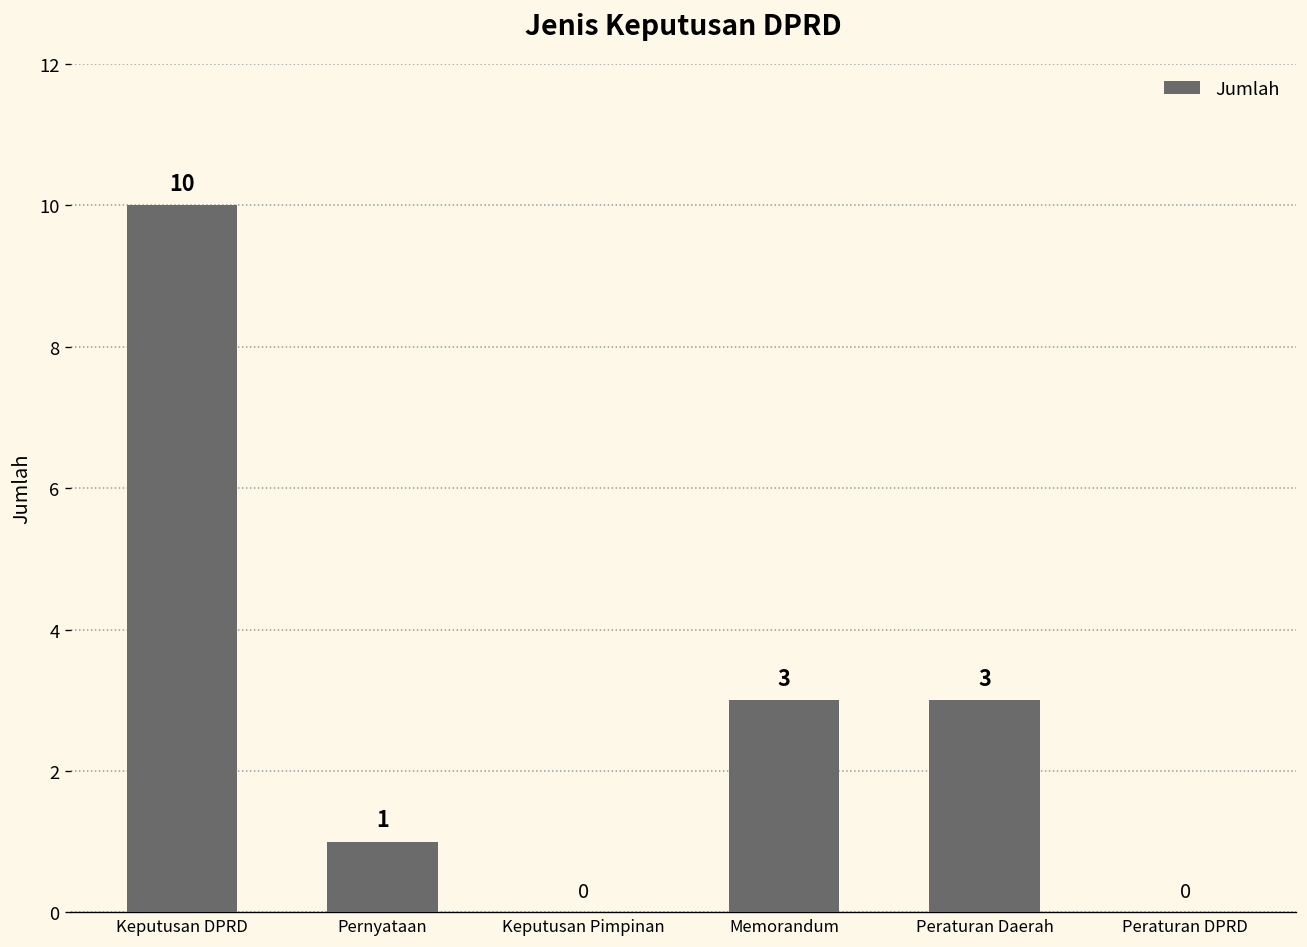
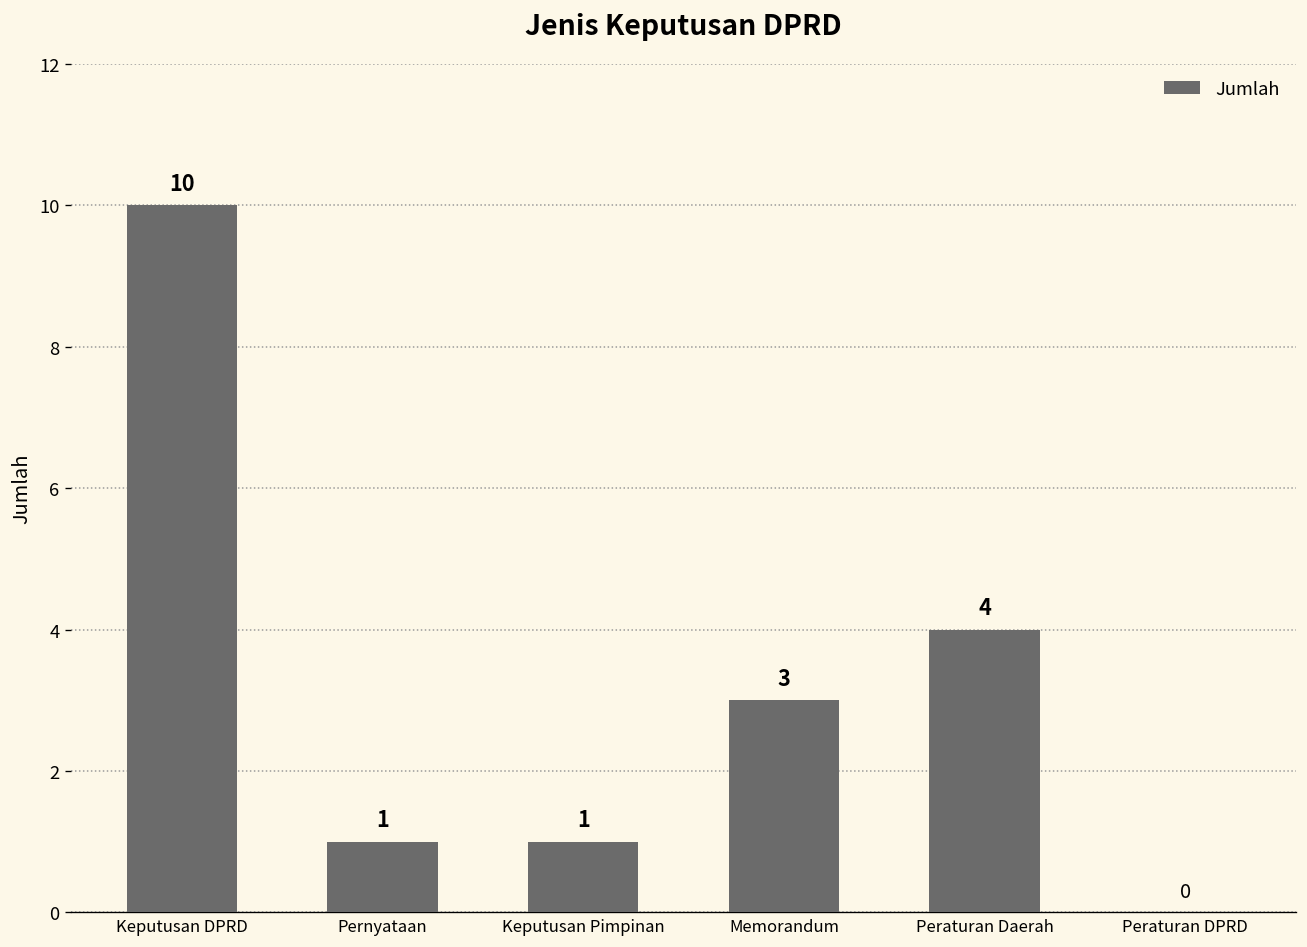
Keputusan Pimpinan: 0 -> 1
Peraturan Daerah: 3 -> 4
